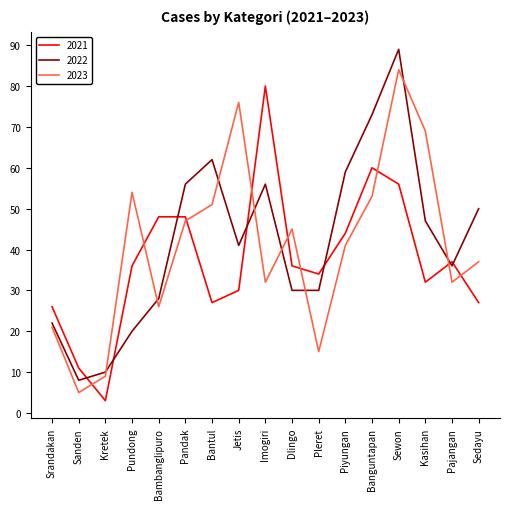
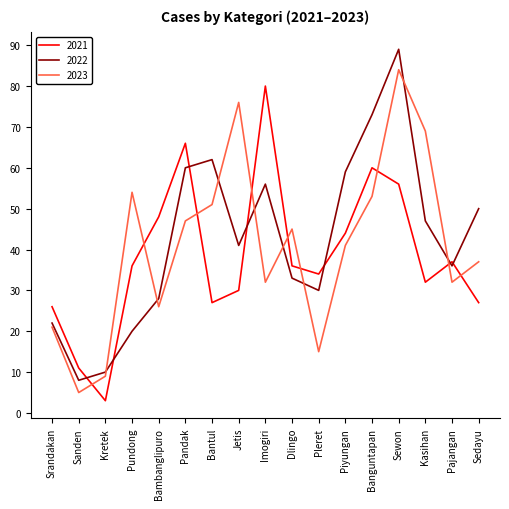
2021, Pandak: 48 -> 66
2022, Pandak: 56 -> 60
2022, Dlingo: 30 -> 33
